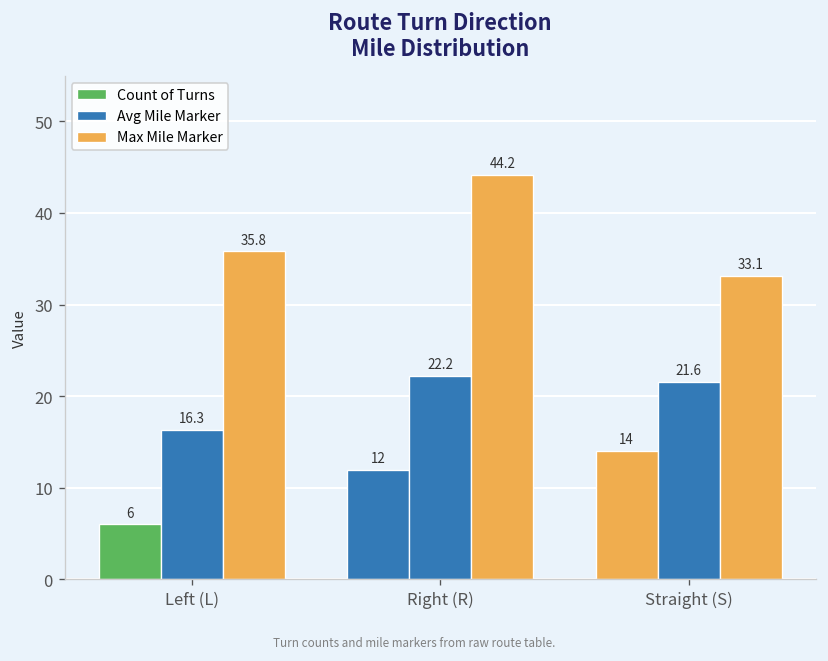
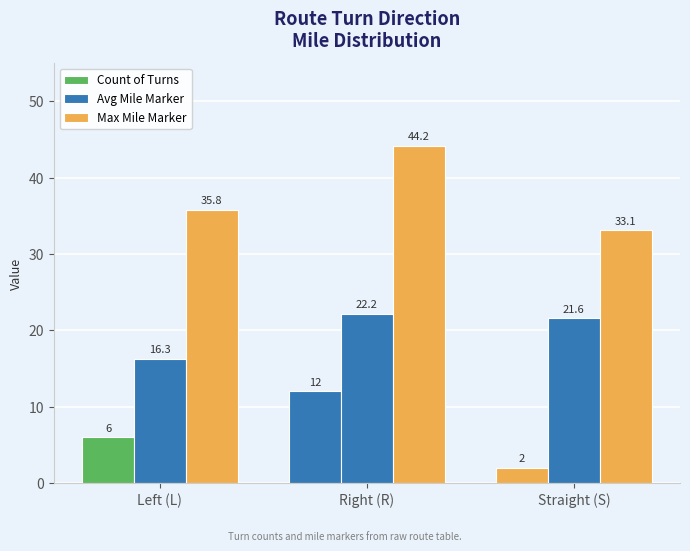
Count of Turns, Straight (S): 14 -> 2
